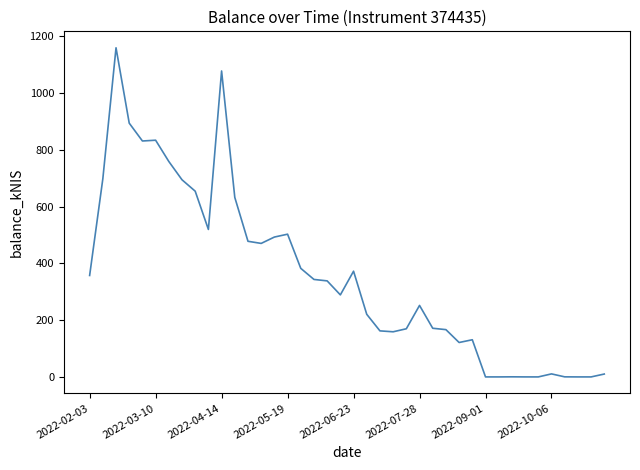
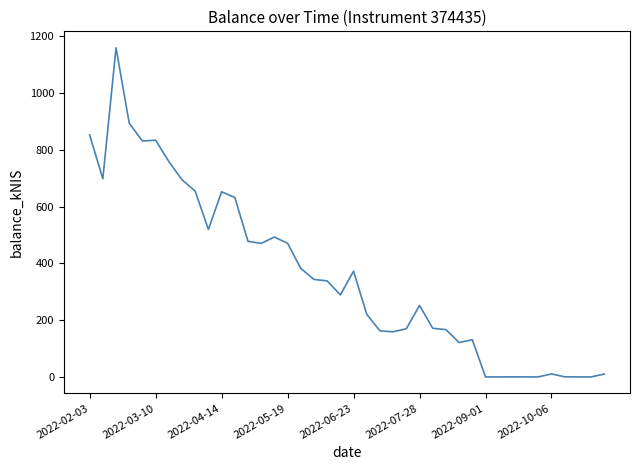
2022-02-03: 360 -> 850
2022-04-14: 1080 -> 650
2022-05-19: 500 -> 470
